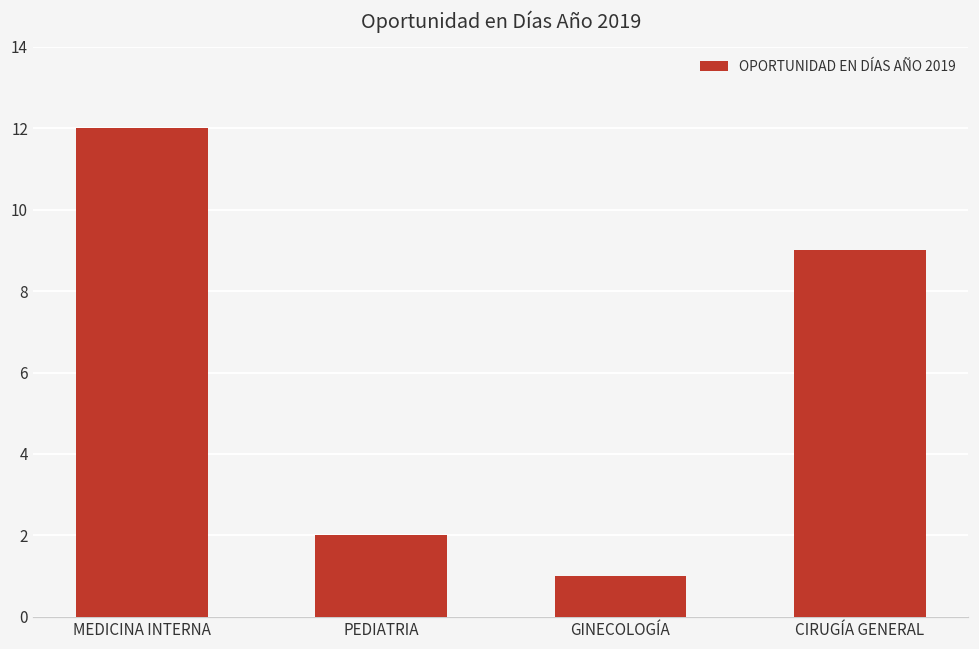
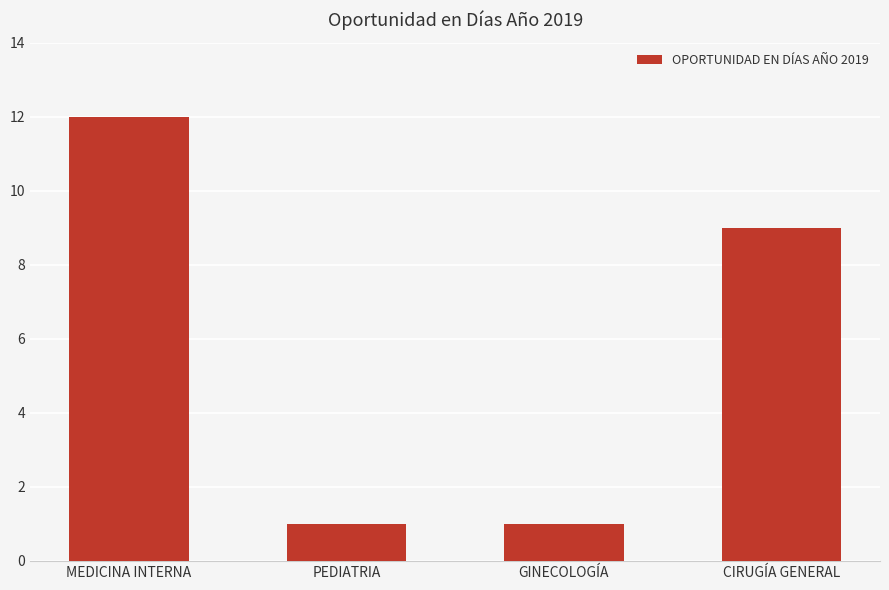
PEDIATRIA: 2 -> 1
